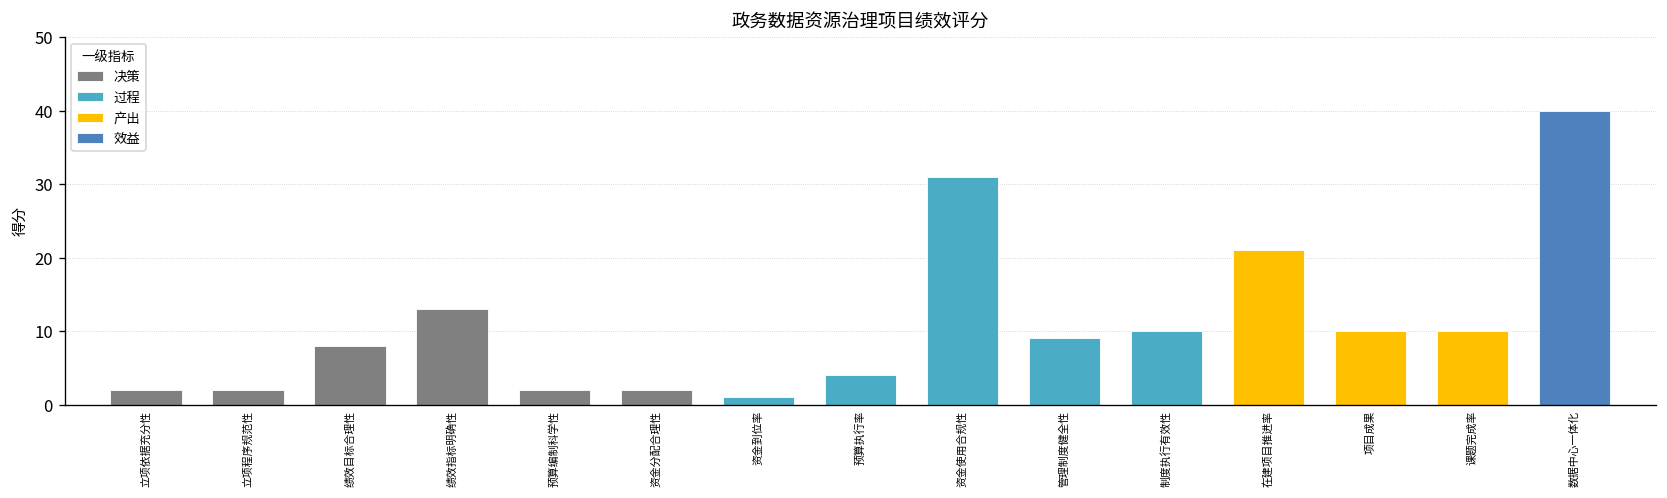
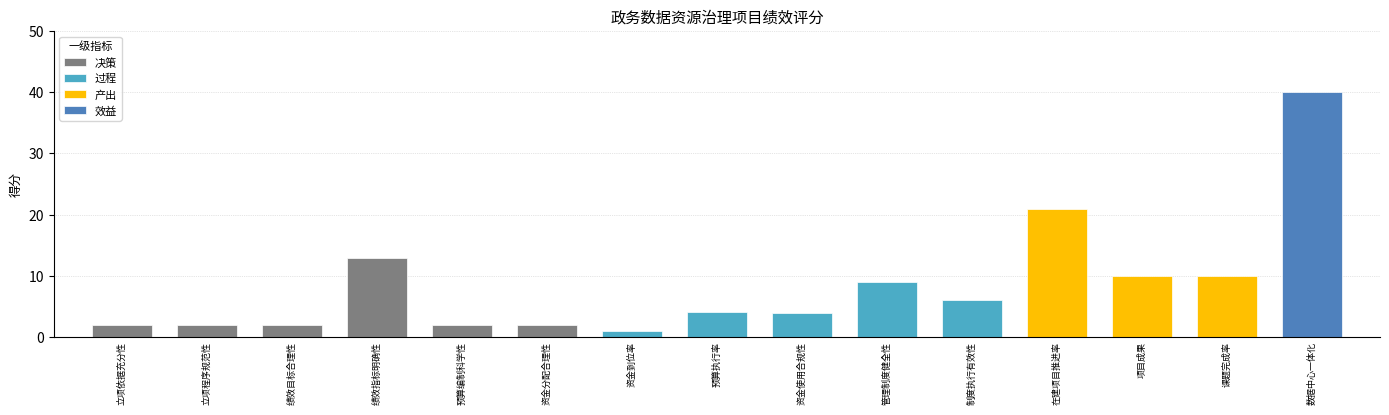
绩效目标合理性: 8 -> 2
资金使用合规性: 31 -> 4
制度执行有效性: 10 -> 6
